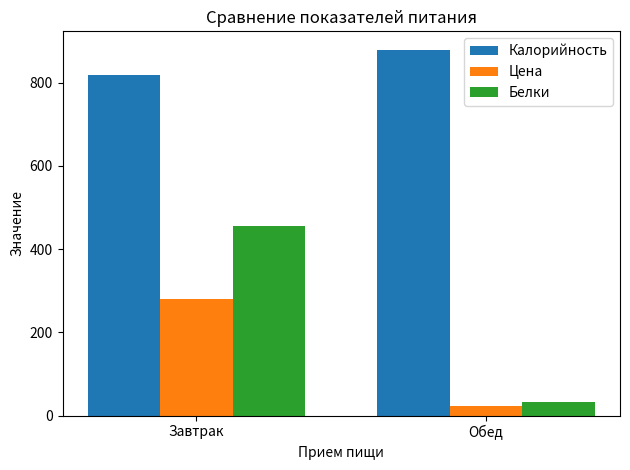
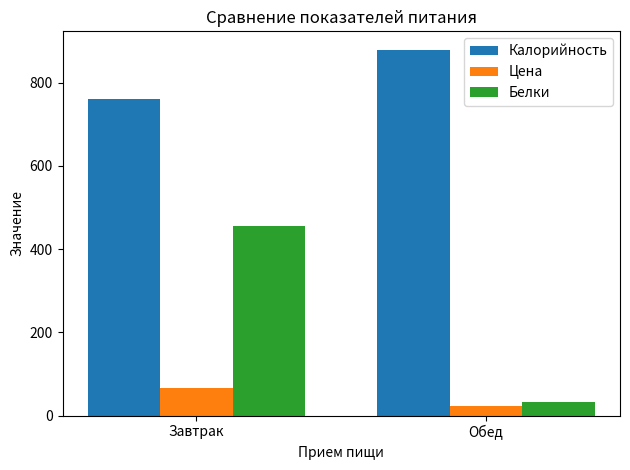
Калорийность, Завтрак: 820 -> 760
Цена, Завтрак: 280 -> 70
